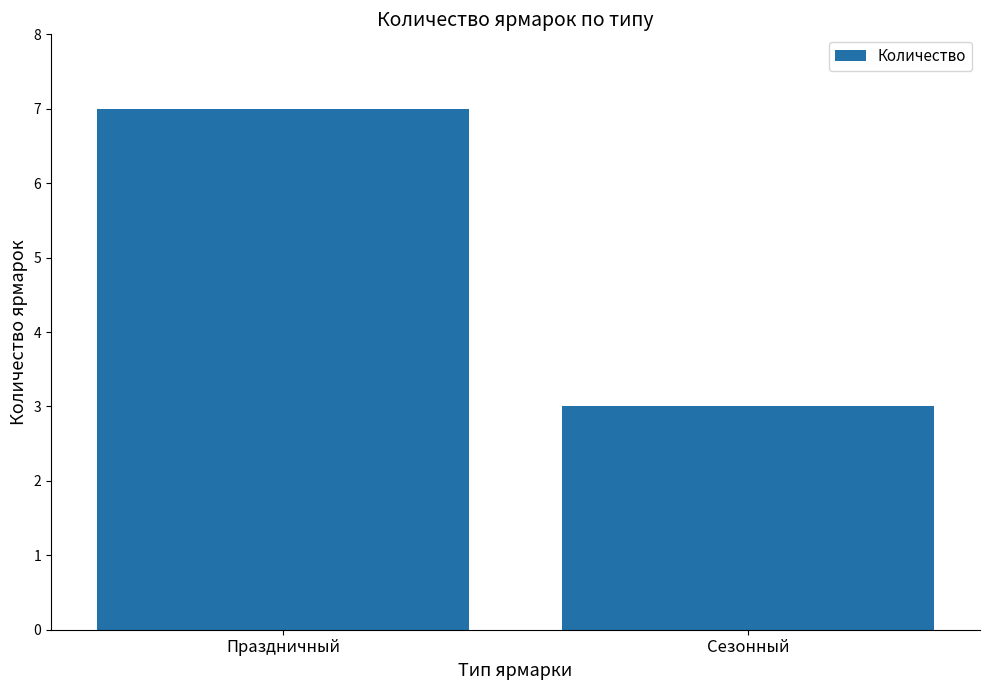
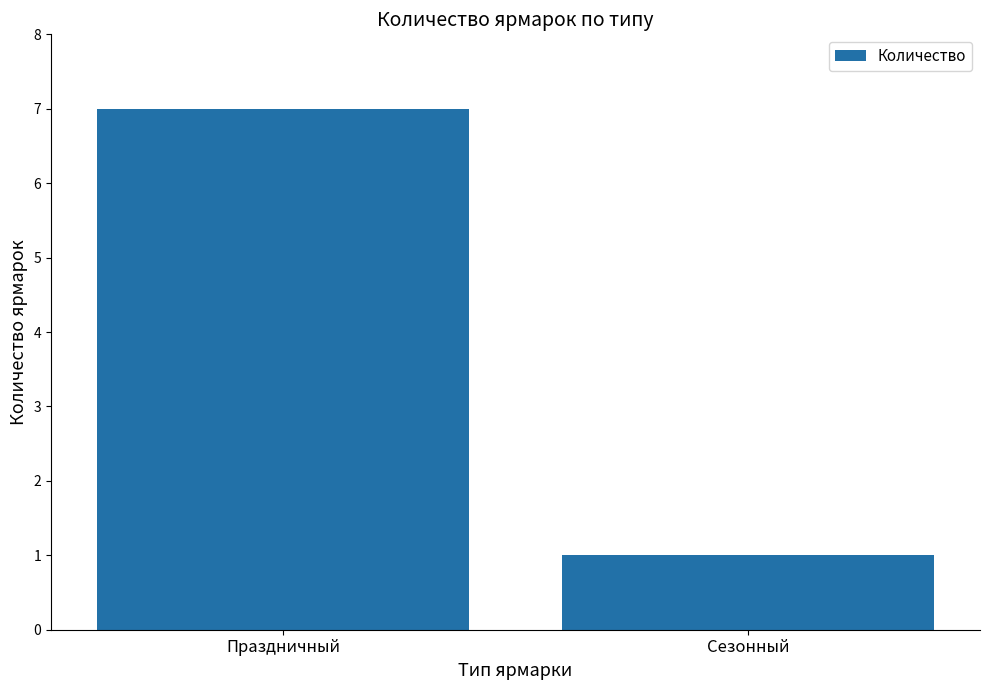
Сезонный: 3 -> 1
